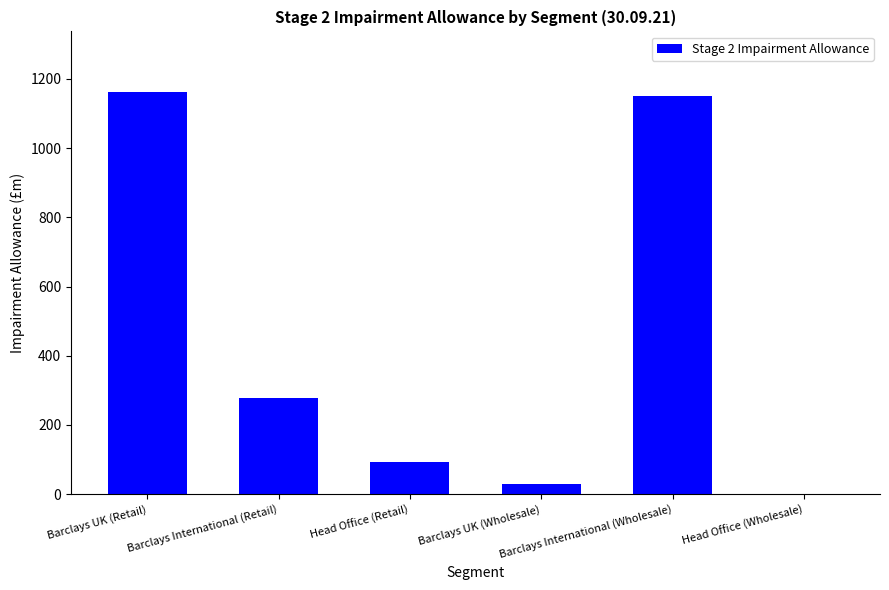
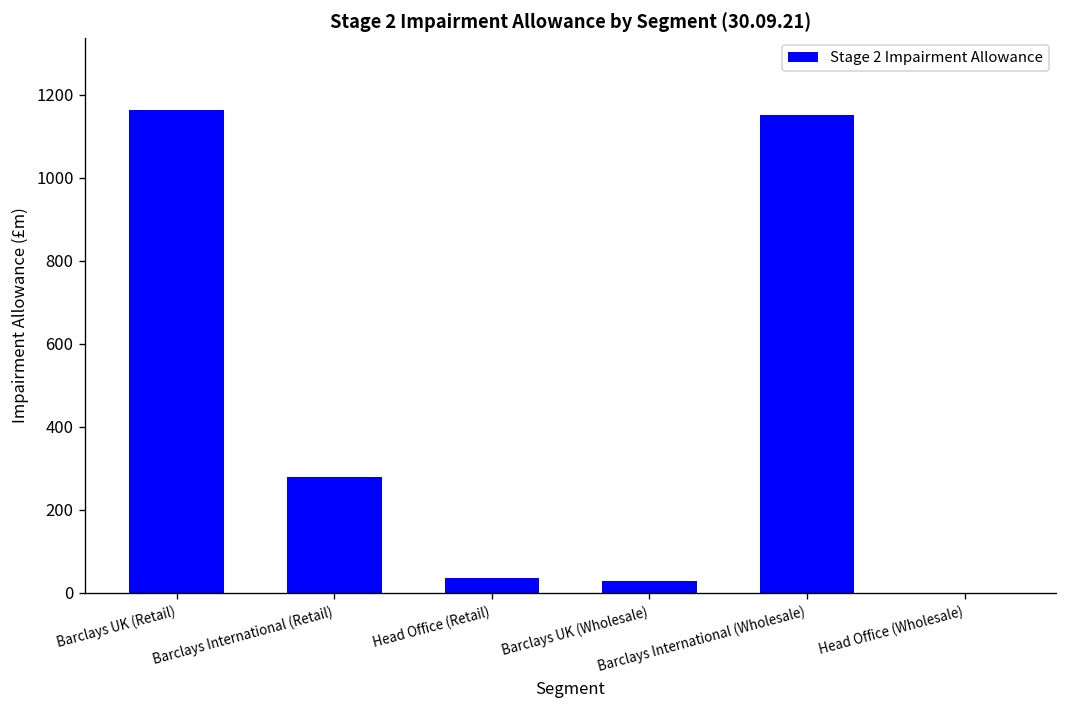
Head Office (Retail): 90 -> 40
